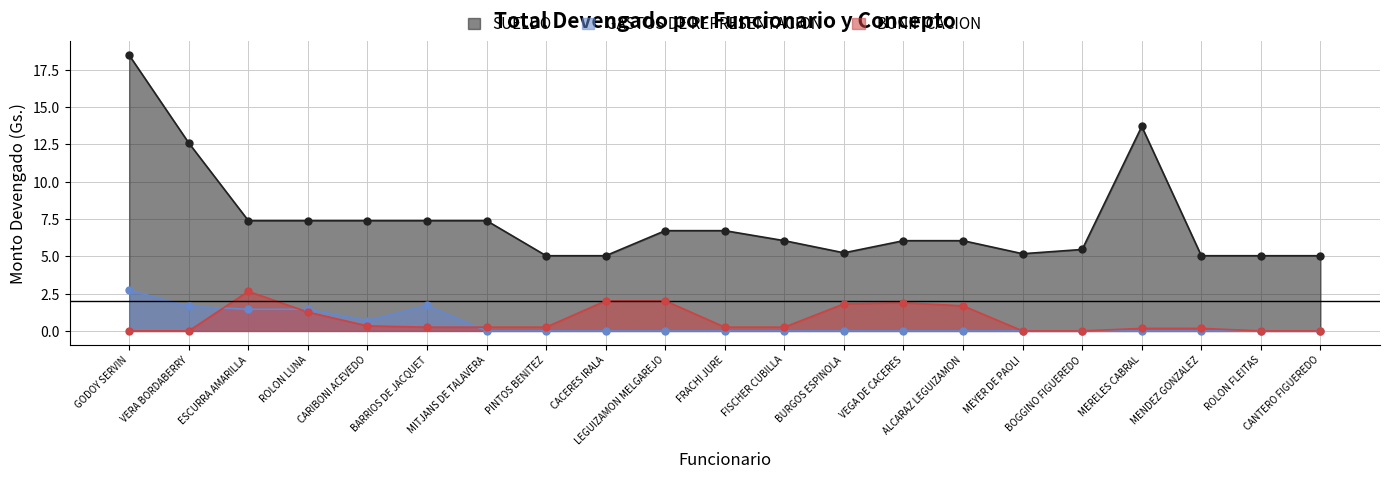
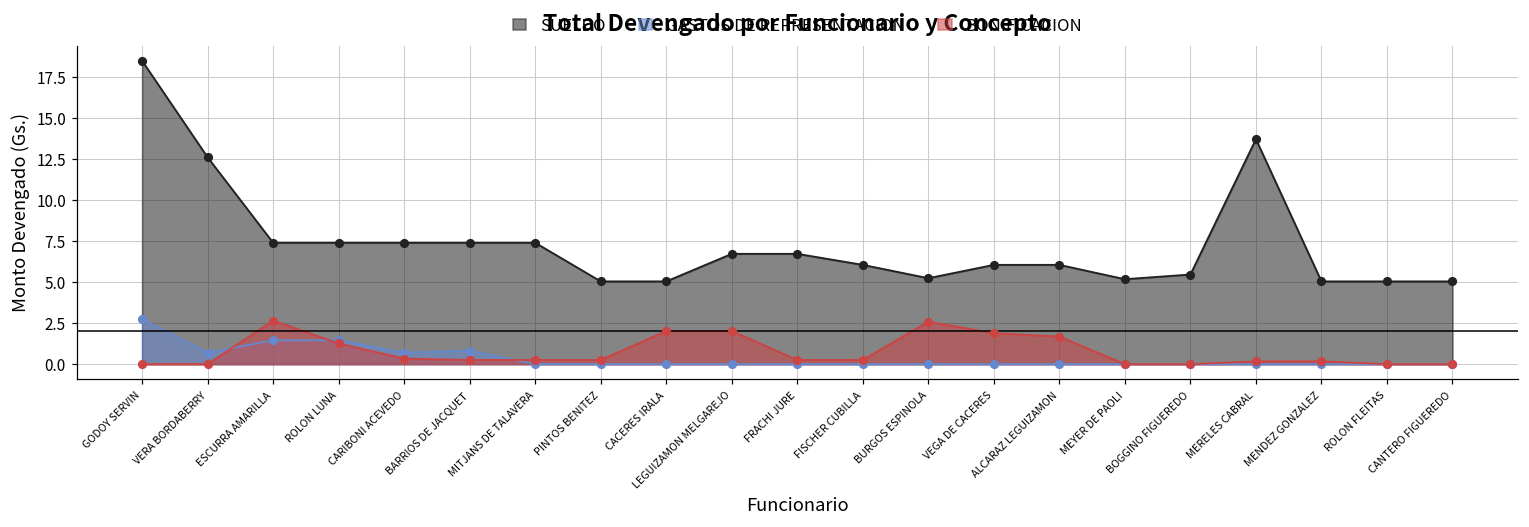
GASTOS DE REPRESENTACION, VERA BORDABERRY: 1.6 -> 0.7
GASTOS DE REPRESENTACION, BARRIOS DE JACQUET: 1.7 -> 0.8
BONIFICACION, BURGOS ESPINOLA: 1.8 -> 2.6
